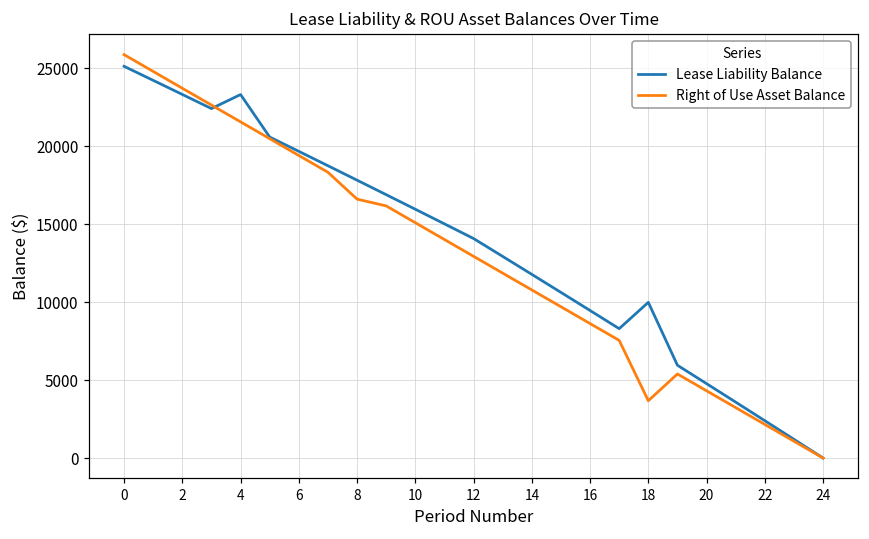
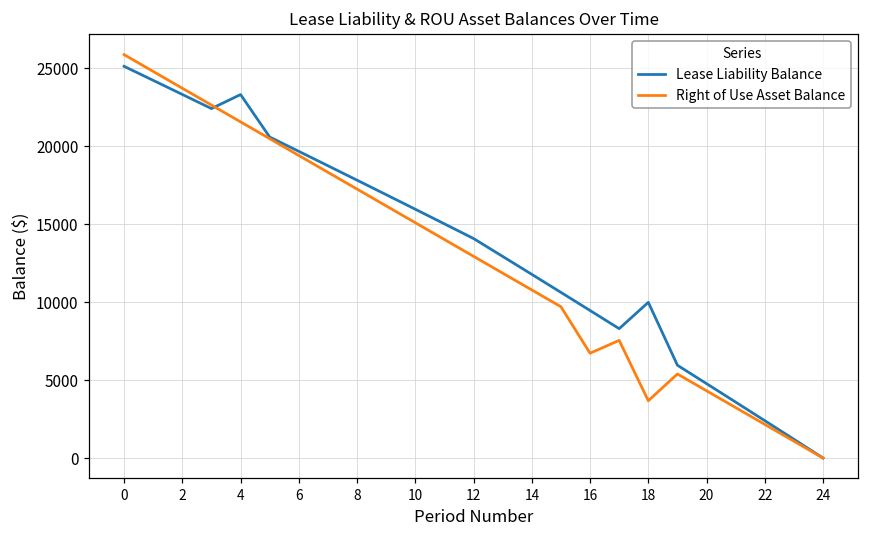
Right of Use Asset Balance, 8: 16600 -> 17200
Right of Use Asset Balance, 16: 8600 -> 6700
